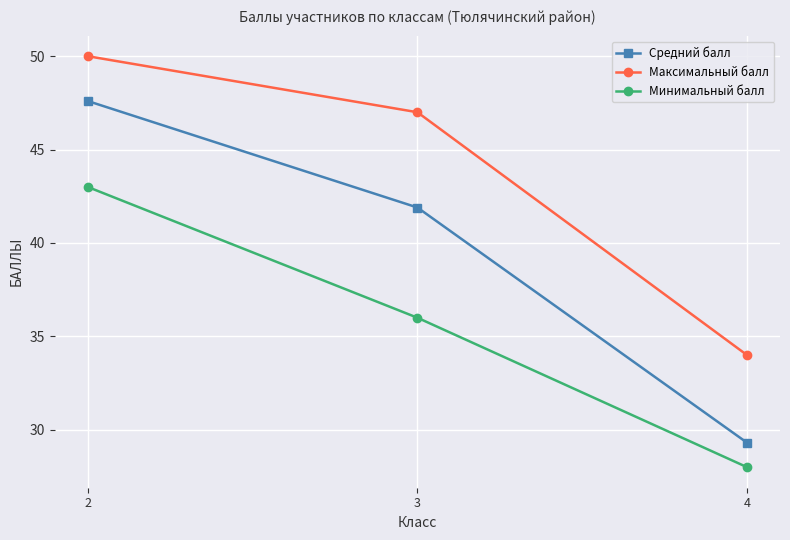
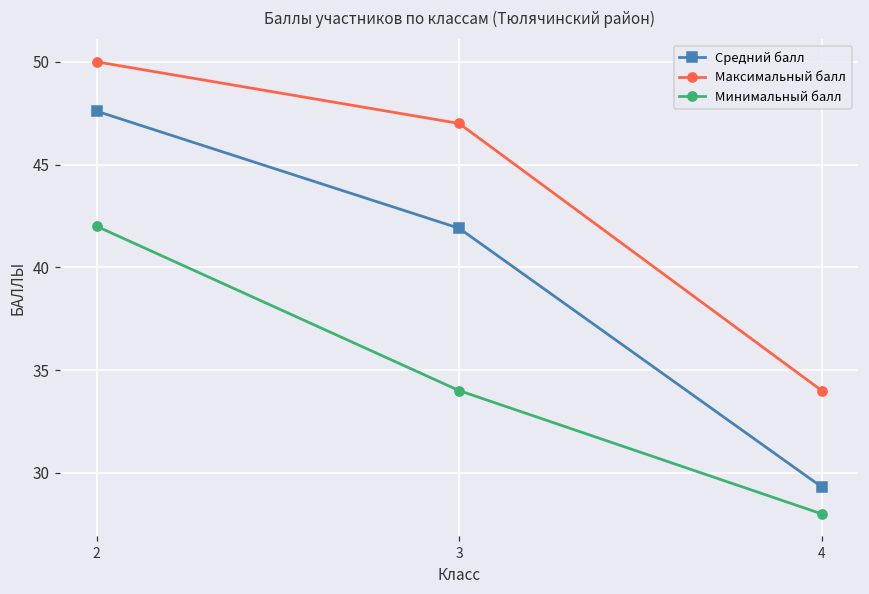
Минимальный балл, 2: 43 -> 42
Минимальный балл, 3: 36 -> 34
